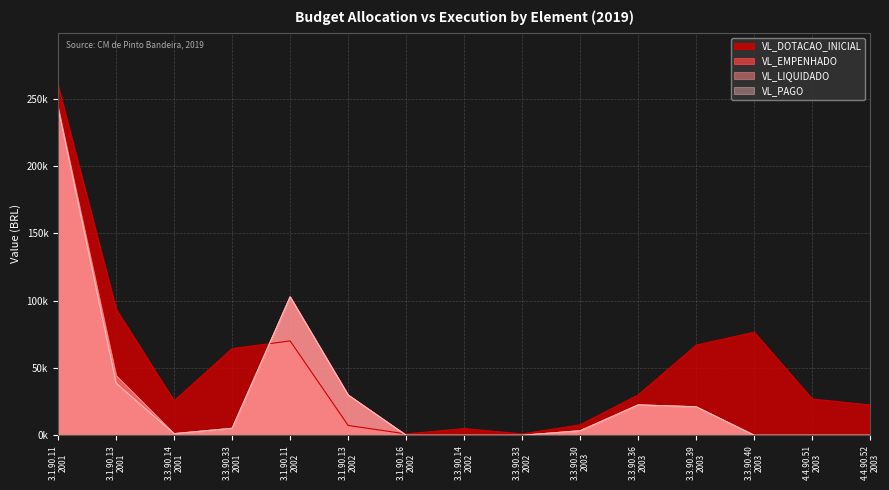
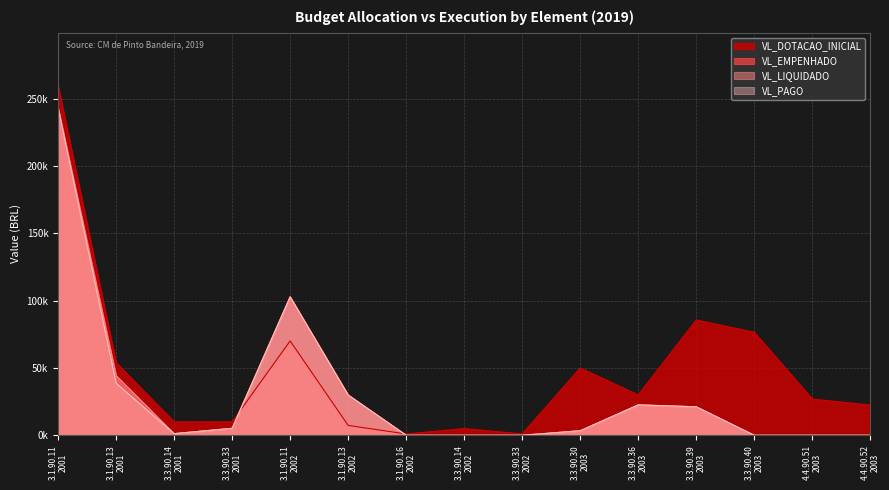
VL_DOTACAO_INICIAL, 3.1.90.13 2001: 94000 -> 54000
VL_DOTACAO_INICIAL, 3.3.90.14 2001: 26000 -> 10000
VL_DOTACAO_INICIAL, 3.3.90.33 2001: 64000 -> 10000
VL_DOTACAO_INICIAL, 3.3.90.30 2003: 8000 -> 50000
VL_DOTACAO_INICIAL, 3.3.90.39 2003: 67000 -> 86000
